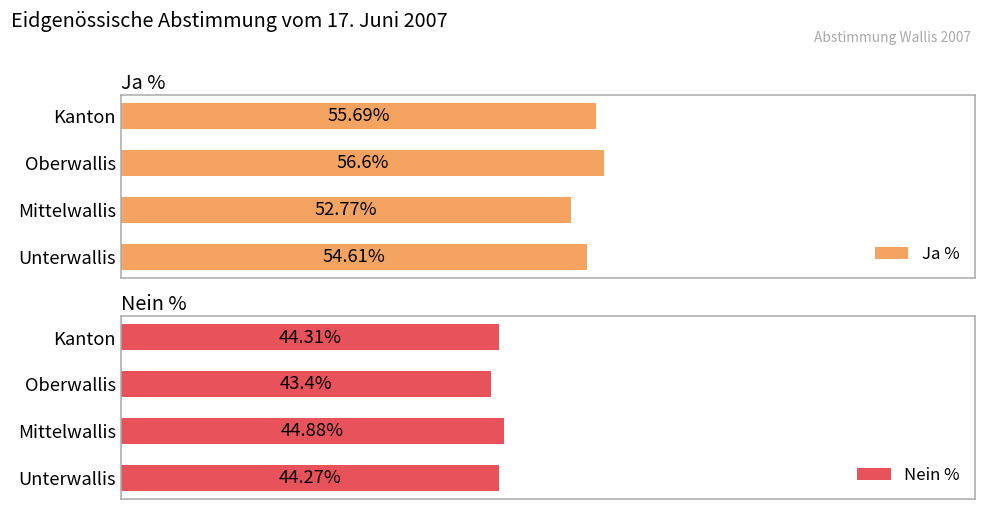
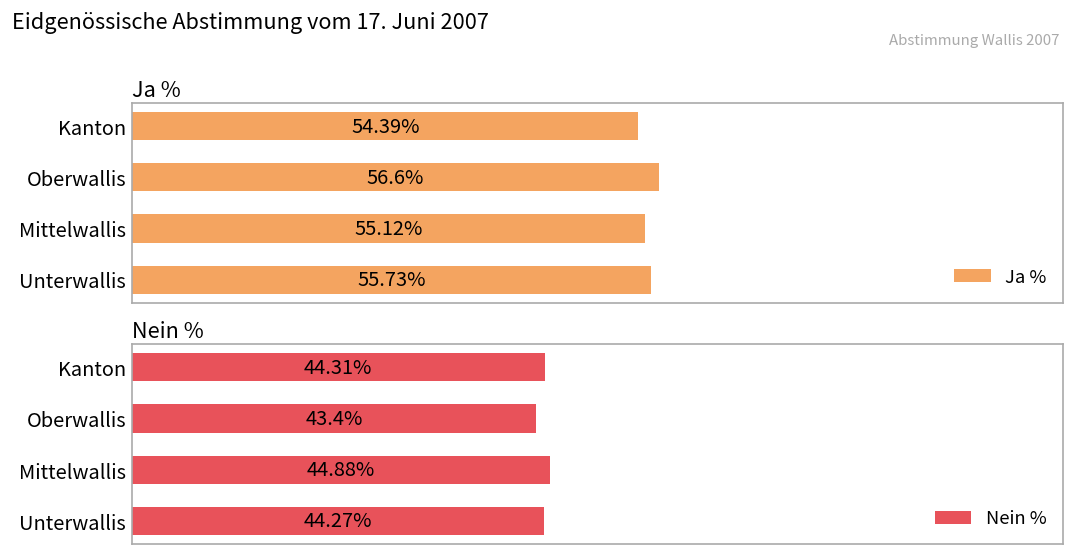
Ja %, Kanton: 55.69% -> 54.39%
Ja %, Mittelwallis: 52.77% -> 55.12%
Ja %, Unterwallis: 54.61% -> 55.73%
